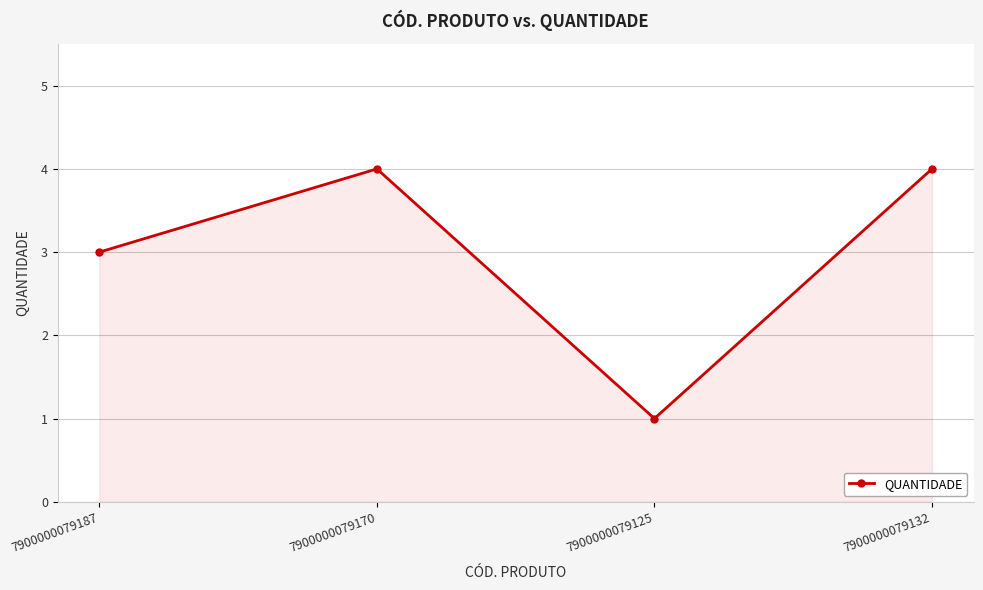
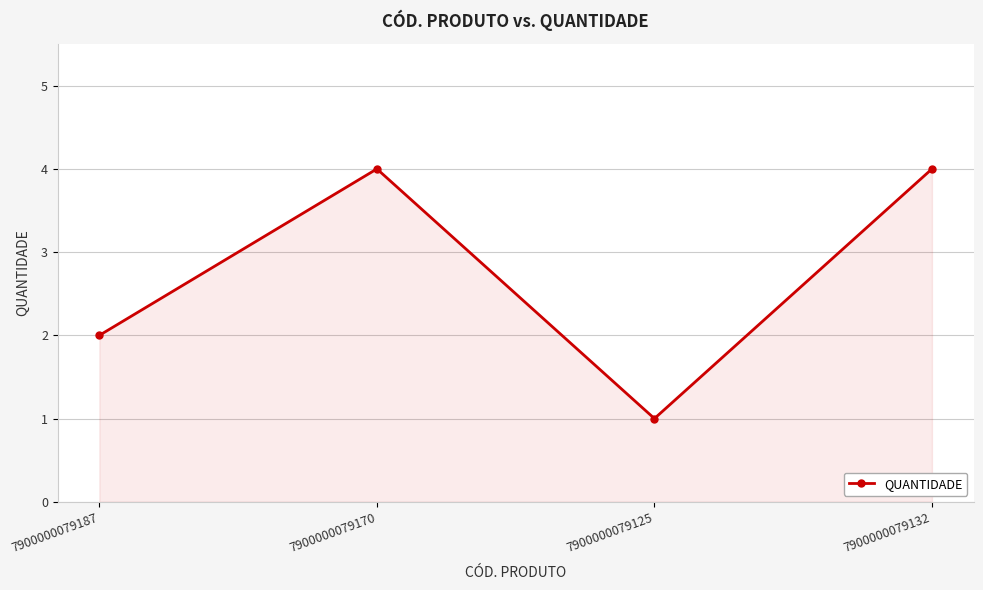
7900000079187: 3 -> 2
